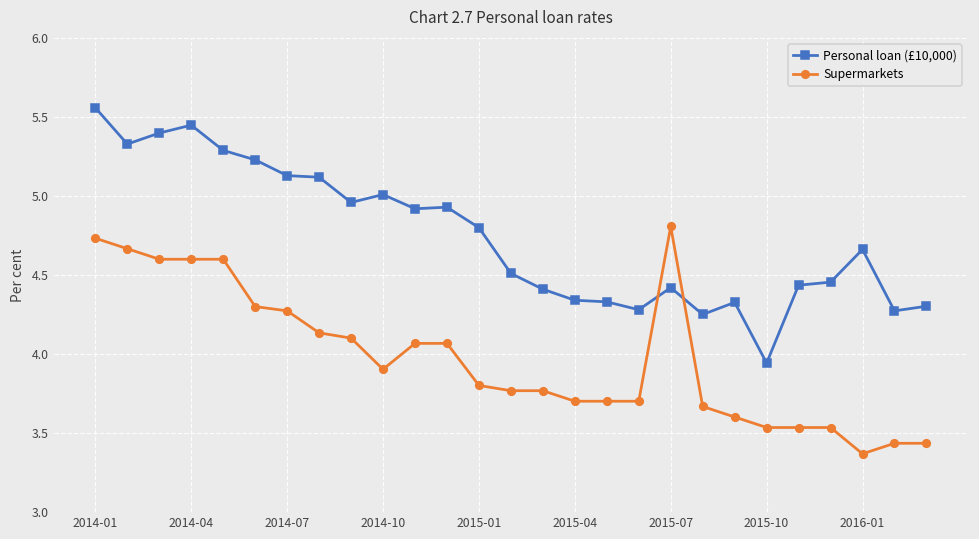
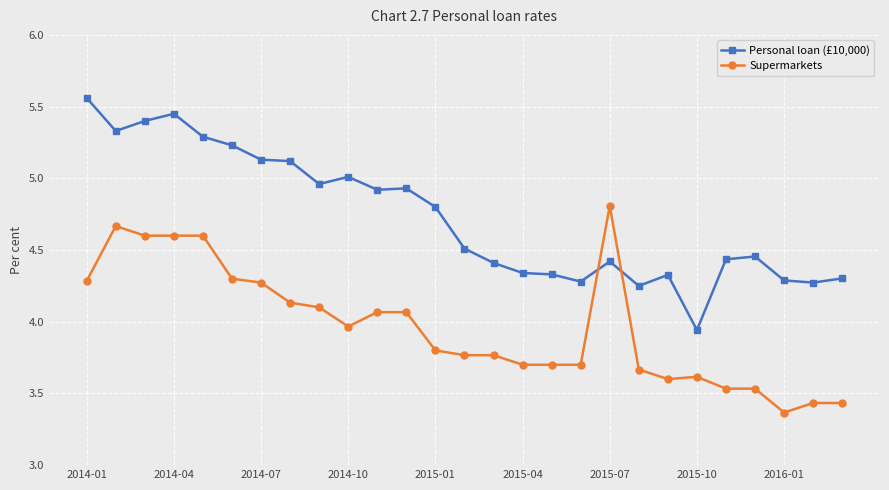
Supermarkets, 2014-01: 4.73 -> 4.28
Supermarkets, 2014-10: 3.90 -> 3.97
Supermarkets, 2015-10: 3.53 -> 3.62
Personal loan (£10,000), 2016-01: 4.66 -> 4.29
